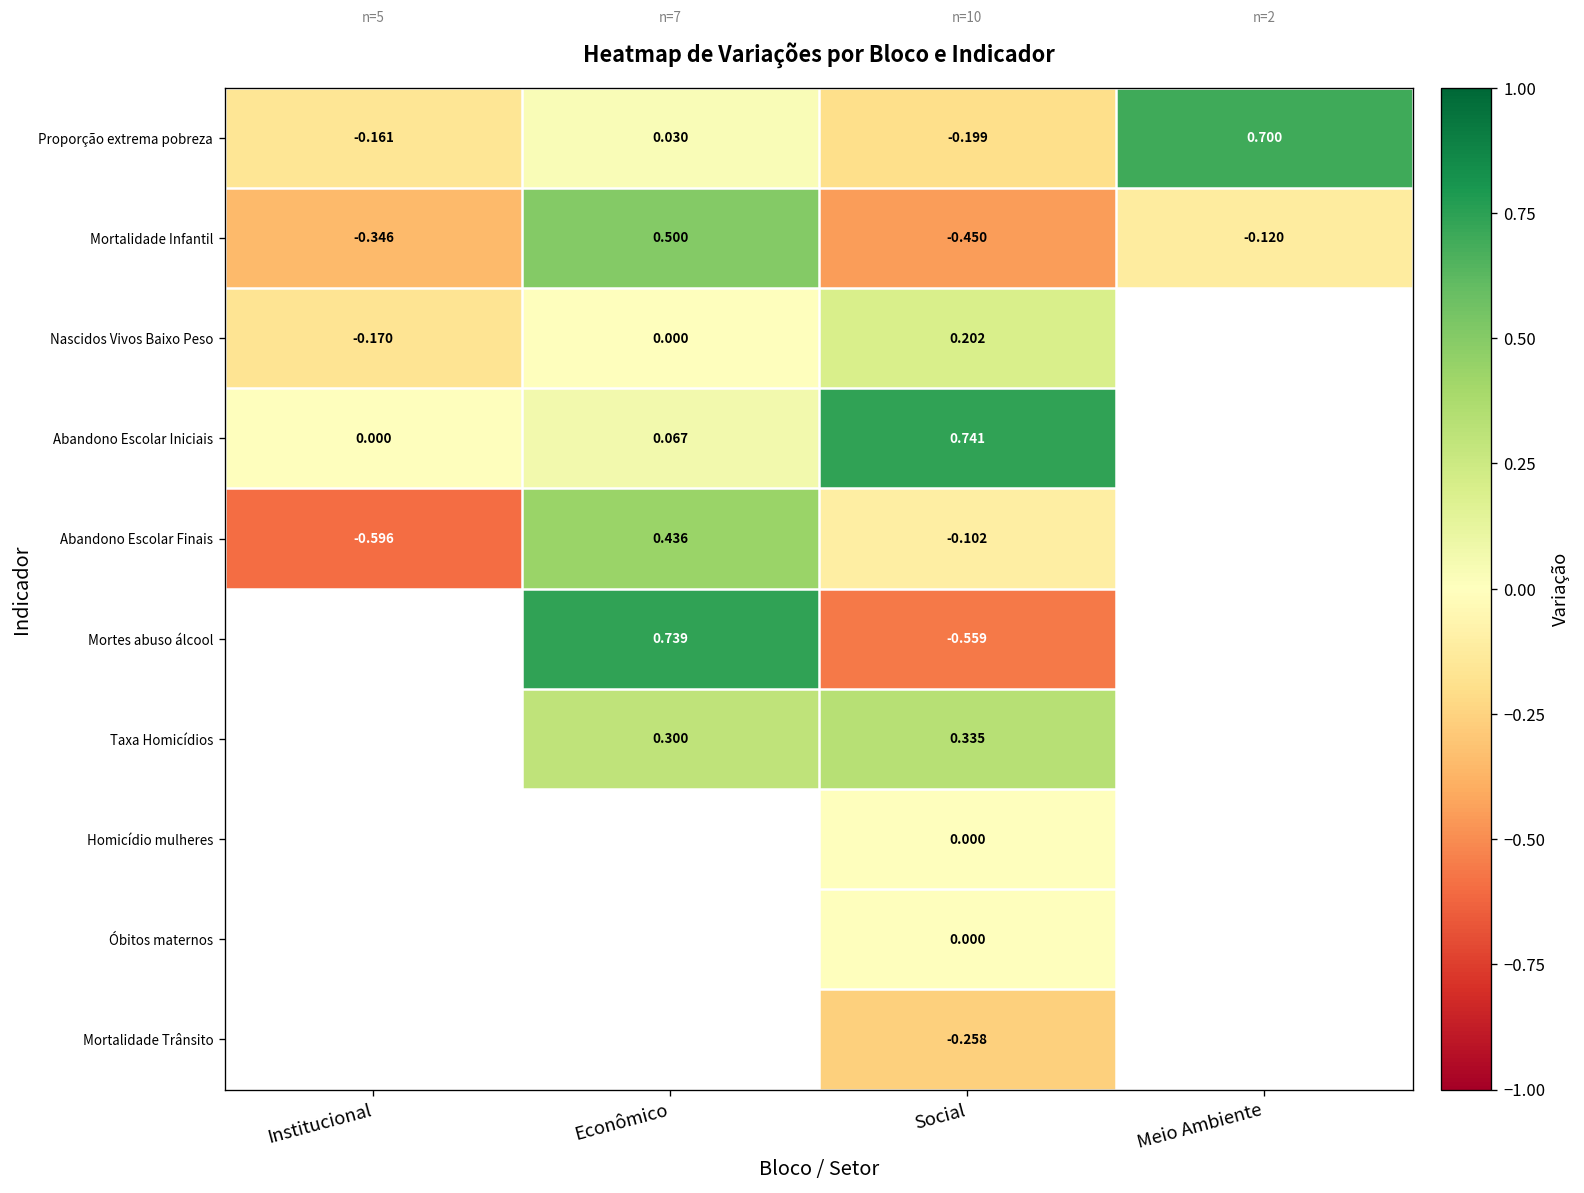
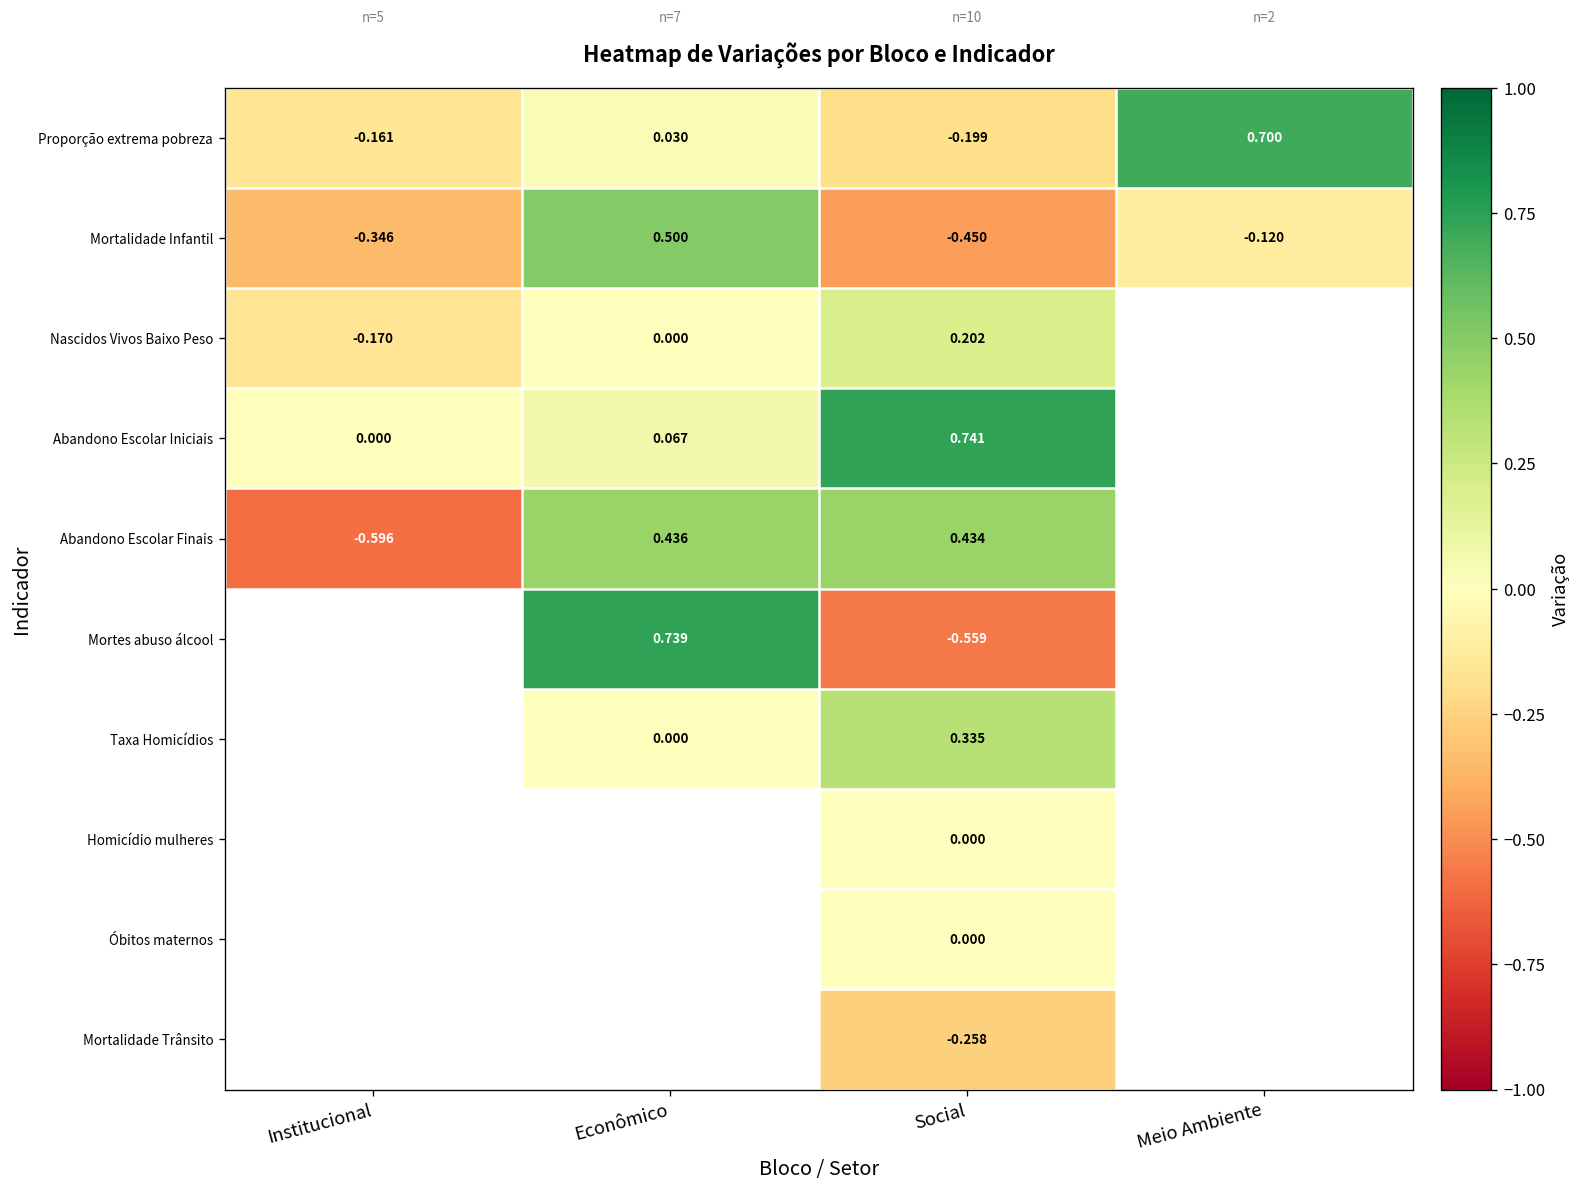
Abandono Escolar Finais, Social: -0.102 -> 0.434
Taxa Homicídios, Econômico: 0.300 -> 0.000
